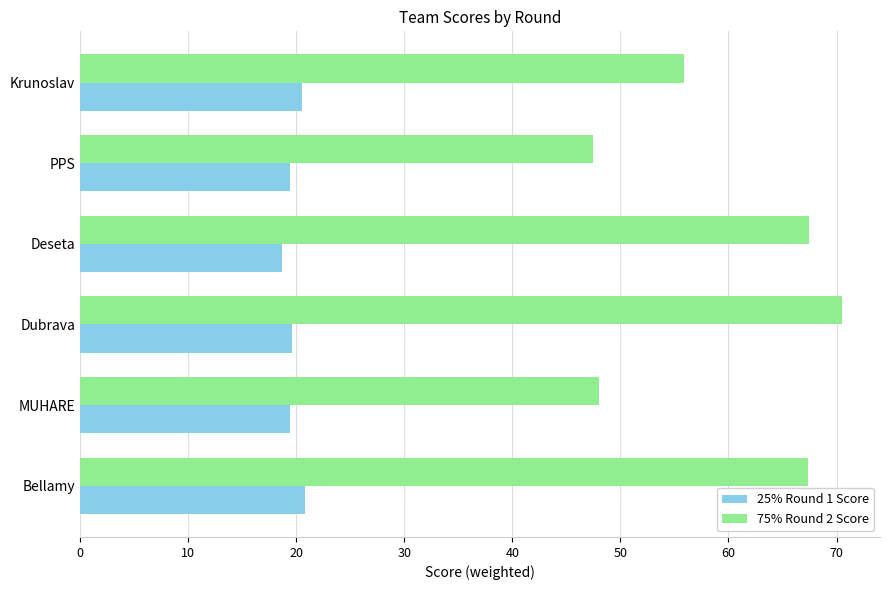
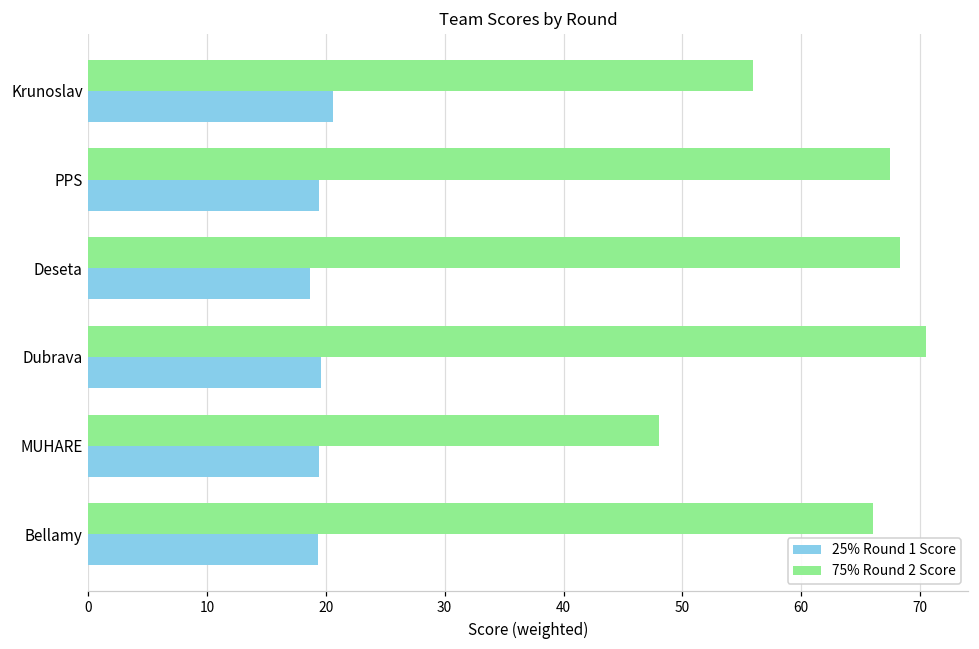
75% Round 2 Score, PPS: 47.5 -> 67.5
75% Round 2 Score, Deseta: 67.5 -> 68.3
75% Round 2 Score, Bellamy: 67.4 -> 66.0
25% Round 1 Score, Bellamy: 20.9 -> 19.3
